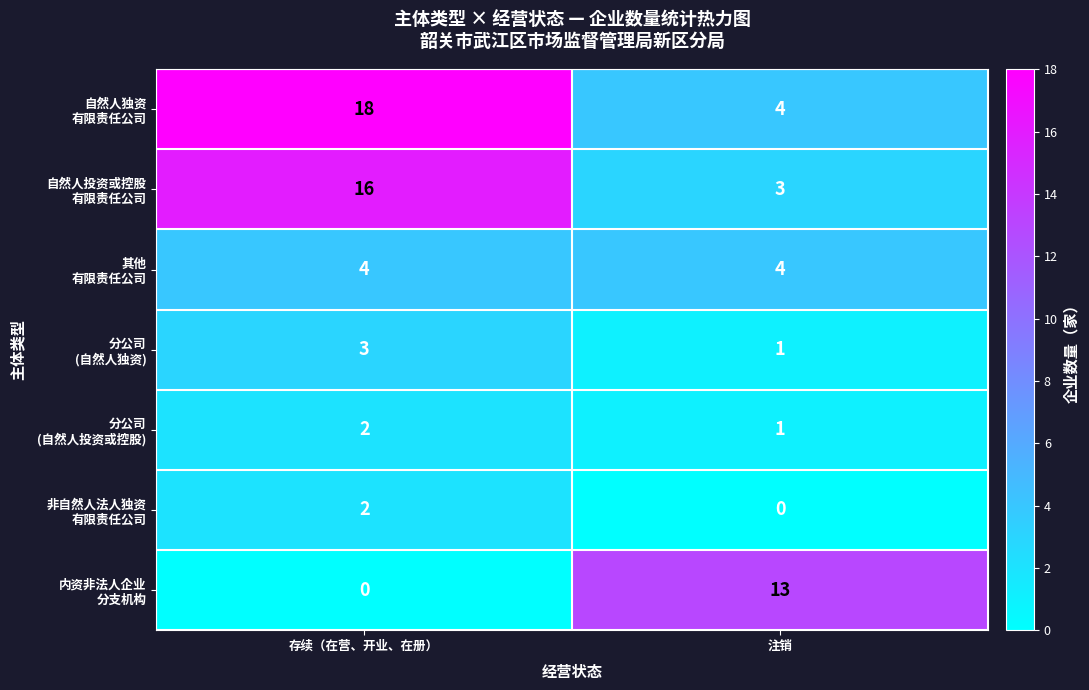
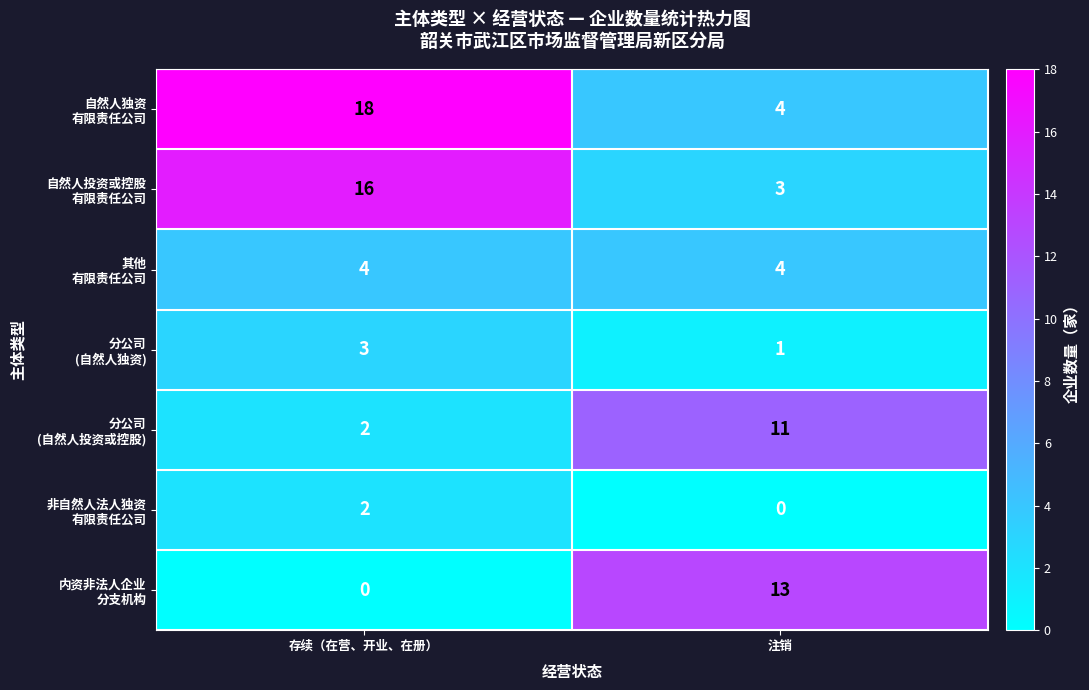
分公司 (自然人投资或控股), 注销: 1 -> 11
